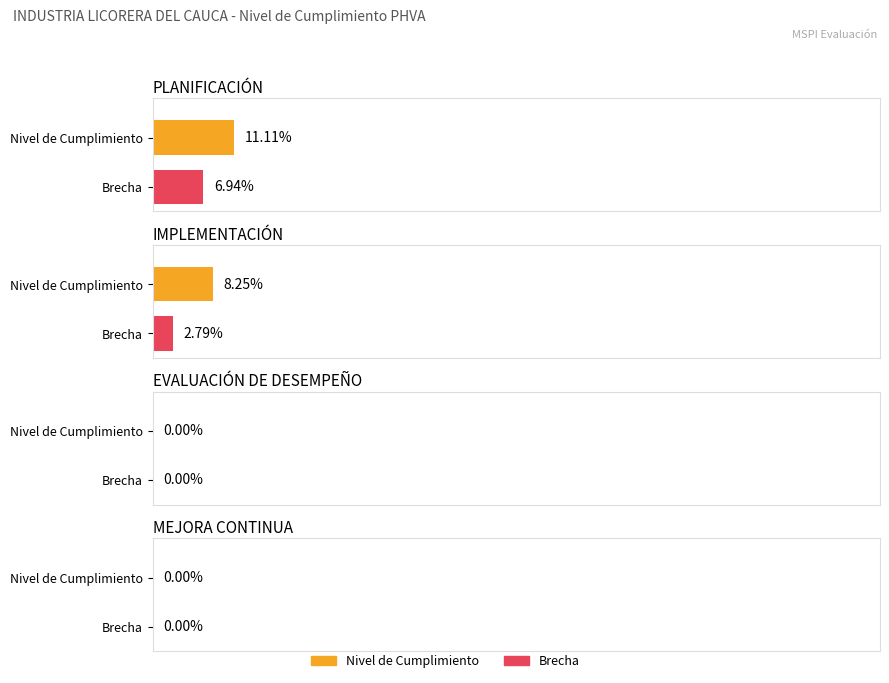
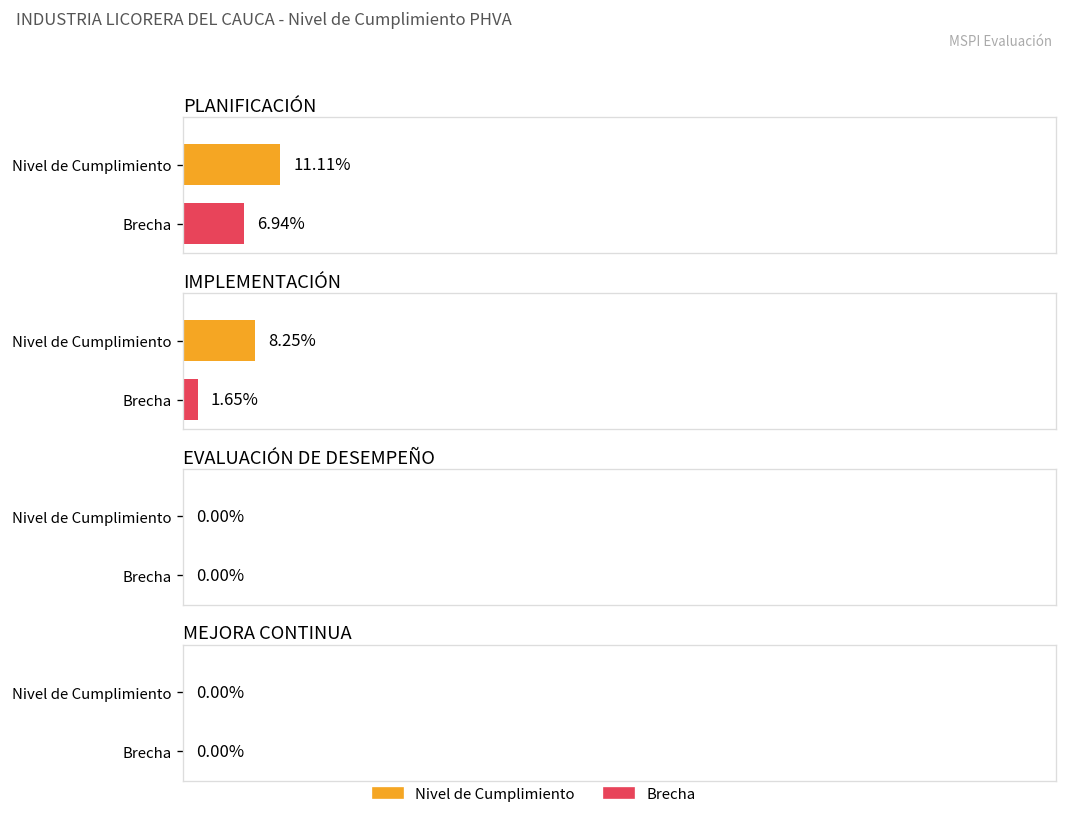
IMPLEMENTACIÓN, Brecha: 2.79% -> 1.65%
